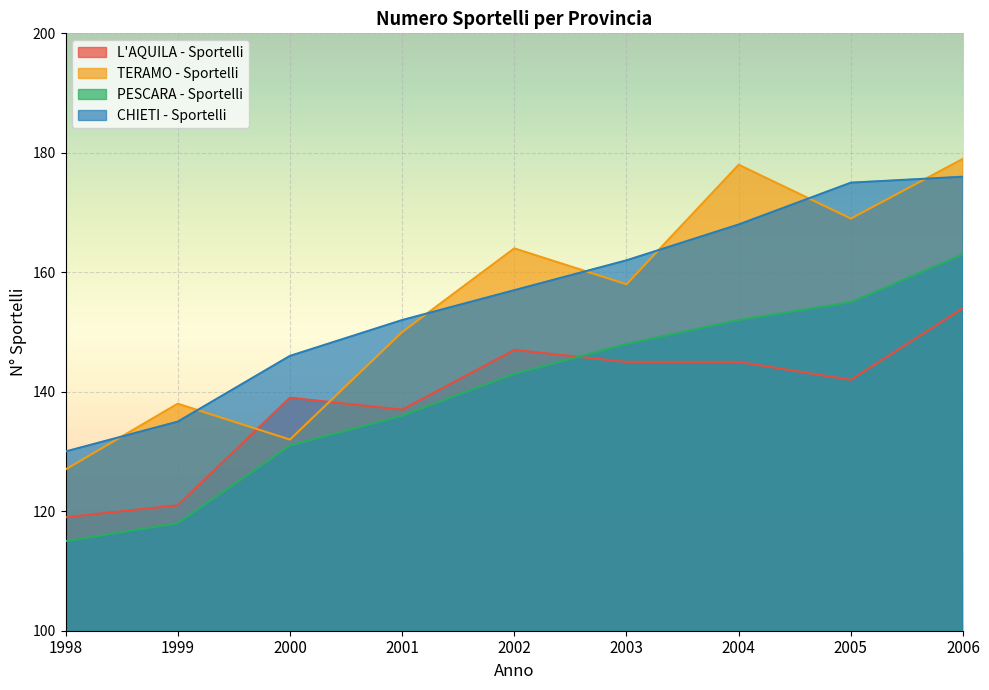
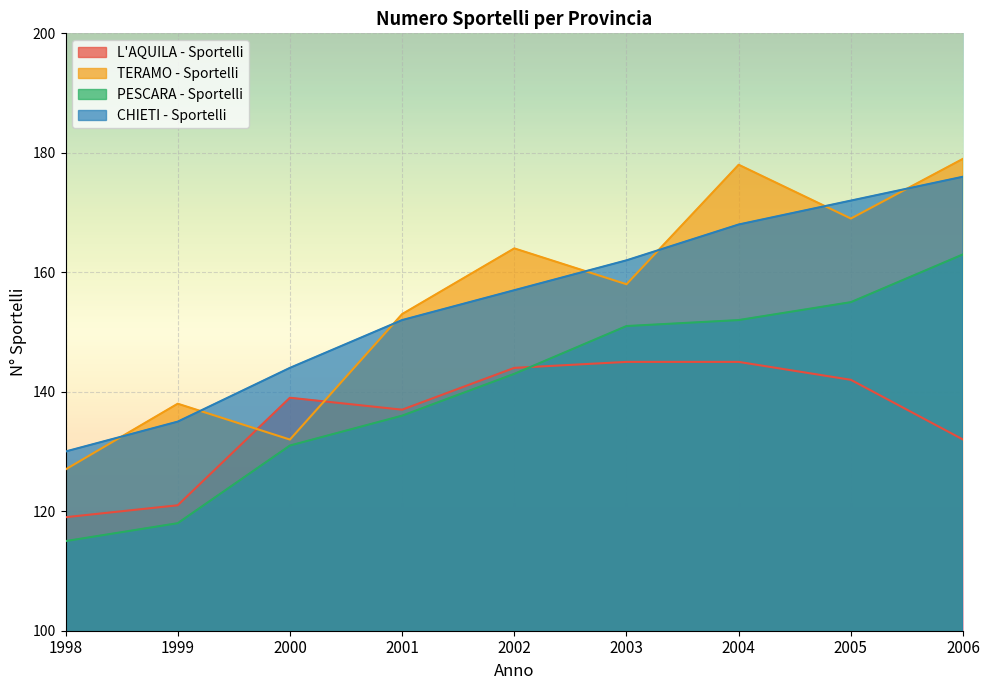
CHIETI - Sportelli, 2000: 146 -> 144
TERAMO - Sportelli, 2001: 150 -> 153
L'AQUILA - Sportelli, 2002: 147 -> 144
PESCARA - Sportelli, 2003: 148 -> 151
CHIETI - Sportelli, 2005: 175 -> 172
L'AQUILA - Sportelli, 2006: 154 -> 132
